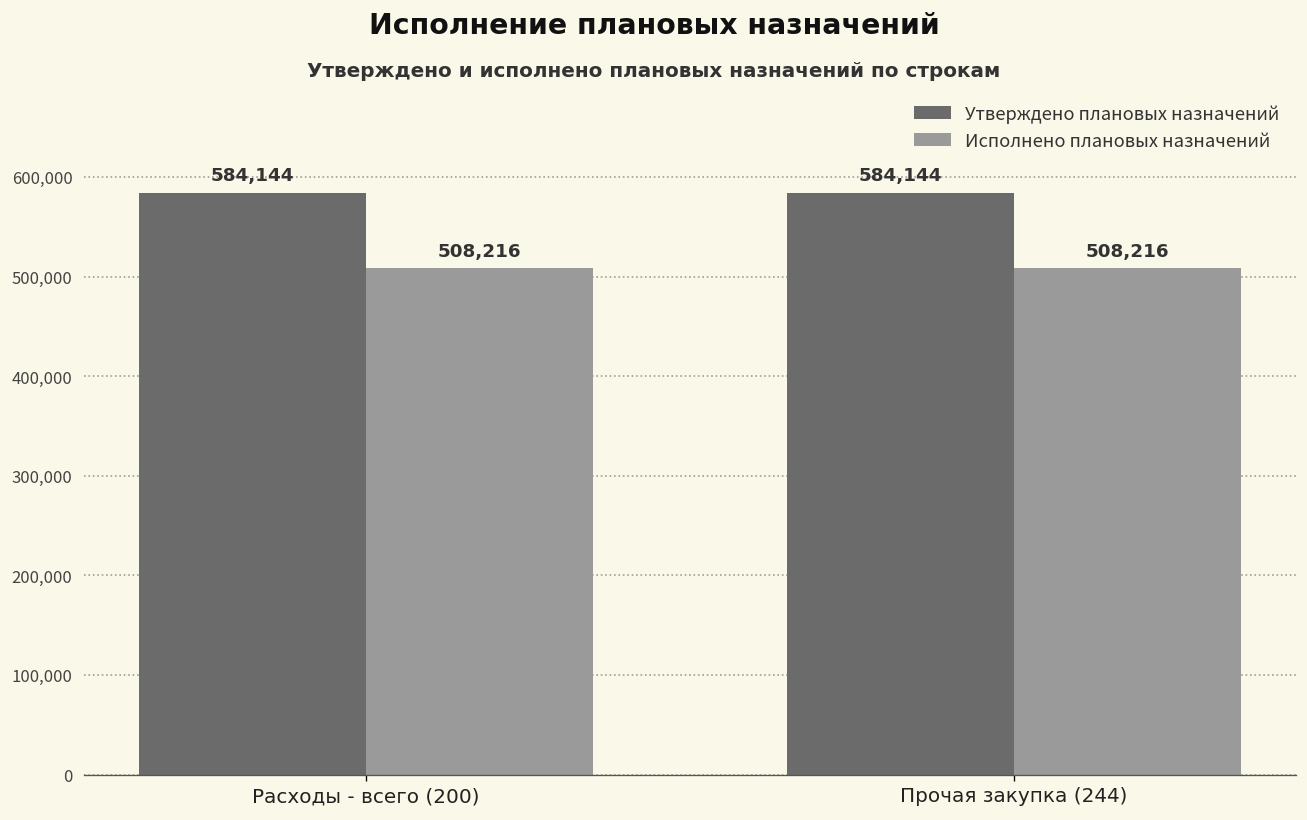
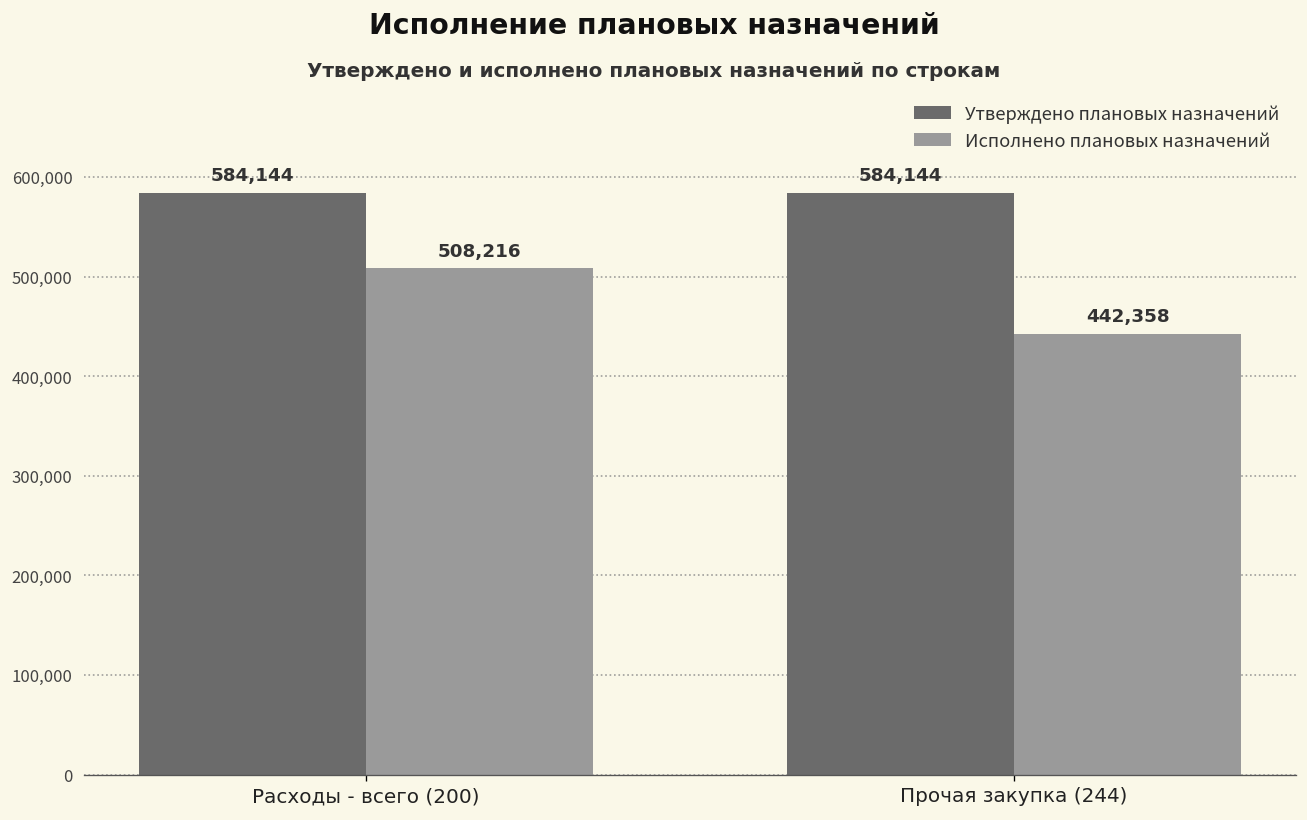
Исполнено плановых назначений, Прочая закупка (244): 508,216 -> 442,358
